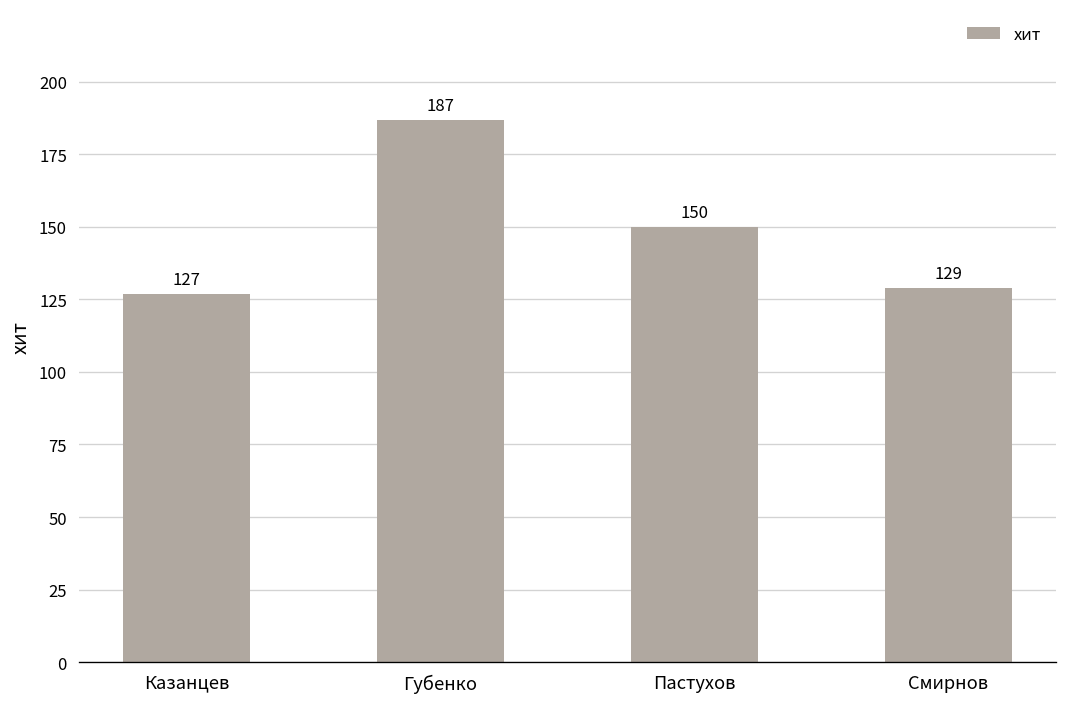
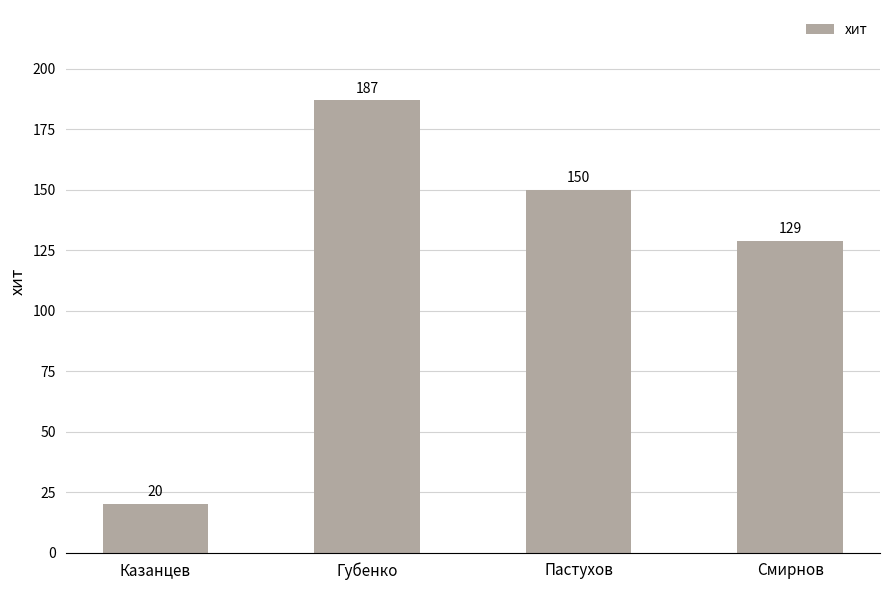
Казанцев: 127 -> 20
